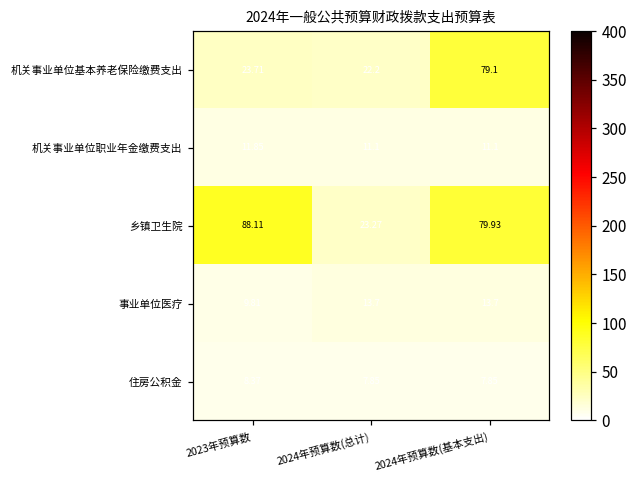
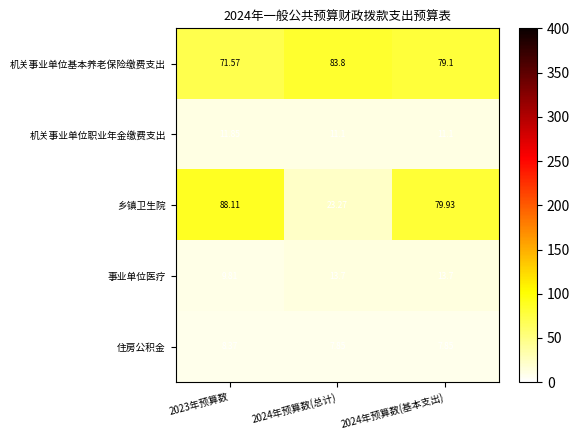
机关事业单位基本养老保险缴费支出, 2023年预算数: 23.71 -> 71.57
机关事业单位基本养老保险缴费支出, 2024年预算数(总计): 22.2 -> 83.8
